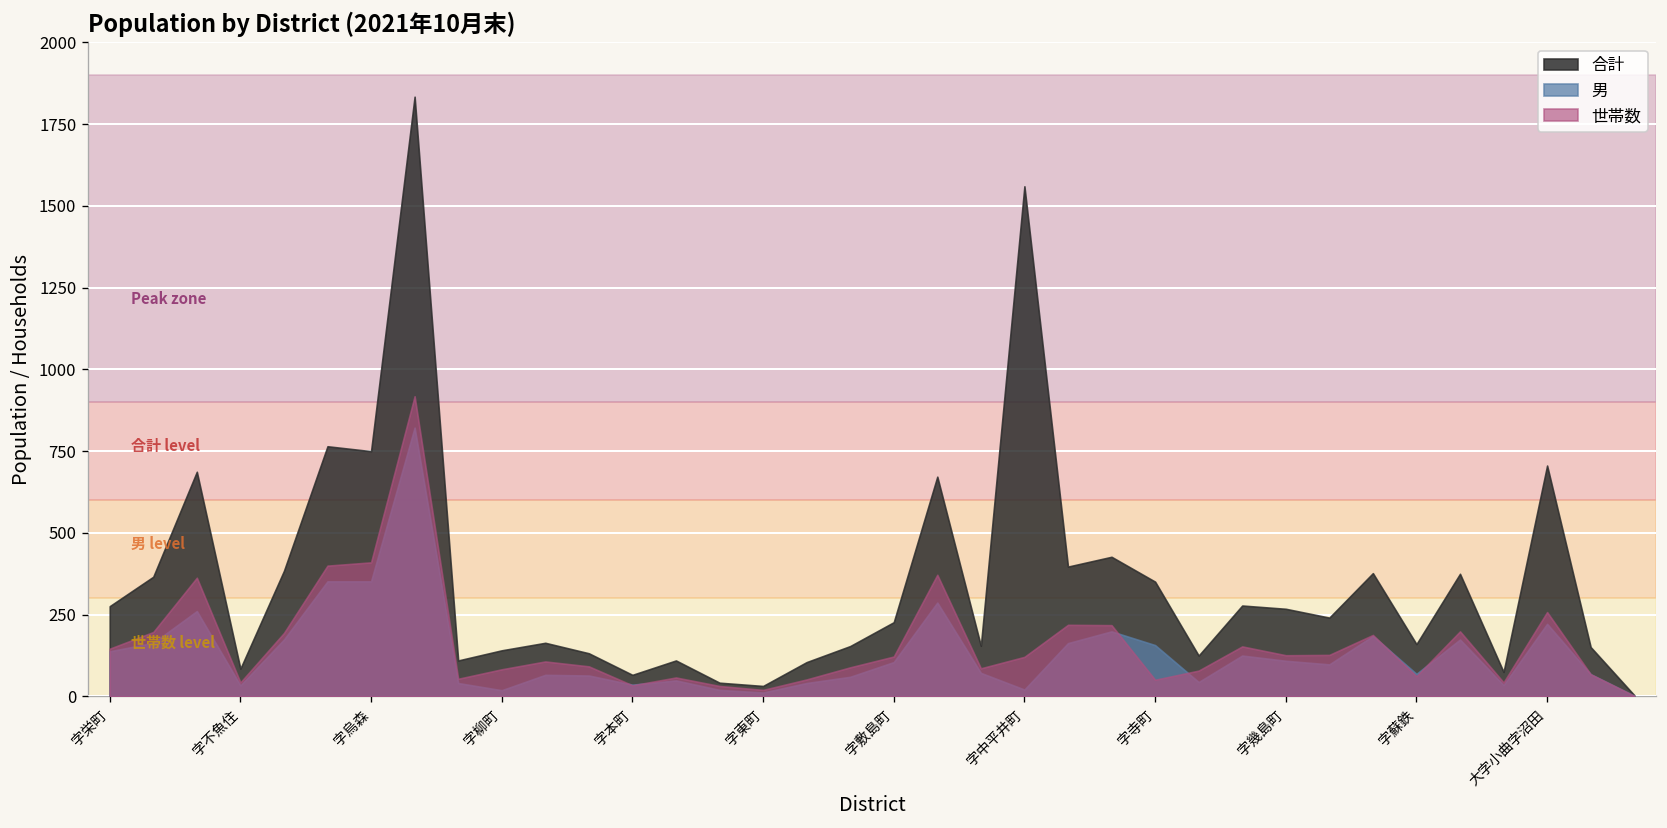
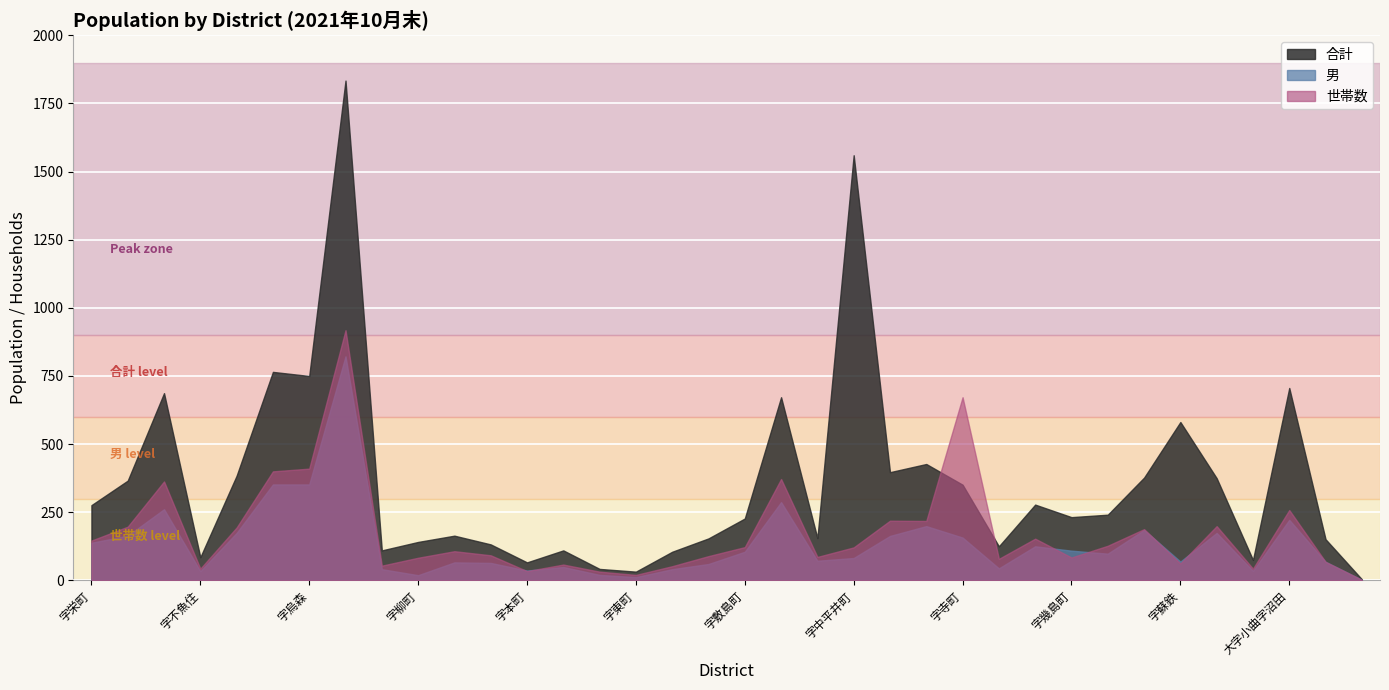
男, 字中平井町: 20 -> 80
世帯数, 字寺町: 50 -> 670
合計, 字幾島町: 270 -> 230
世帯数, 字幾島町: 130 -> 80
合計, 字蘇鉄: 160 -> 580
